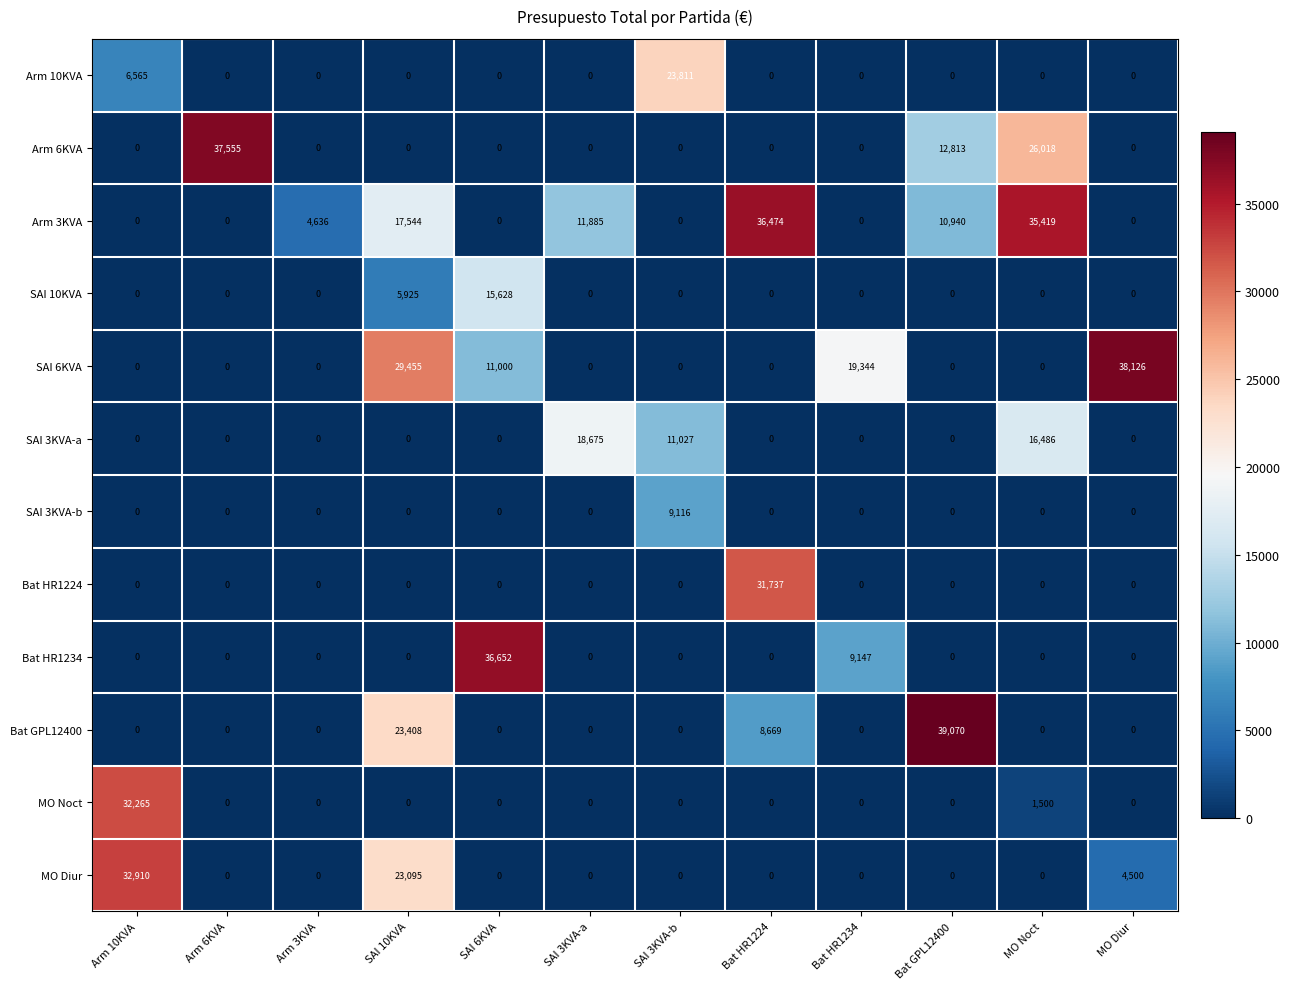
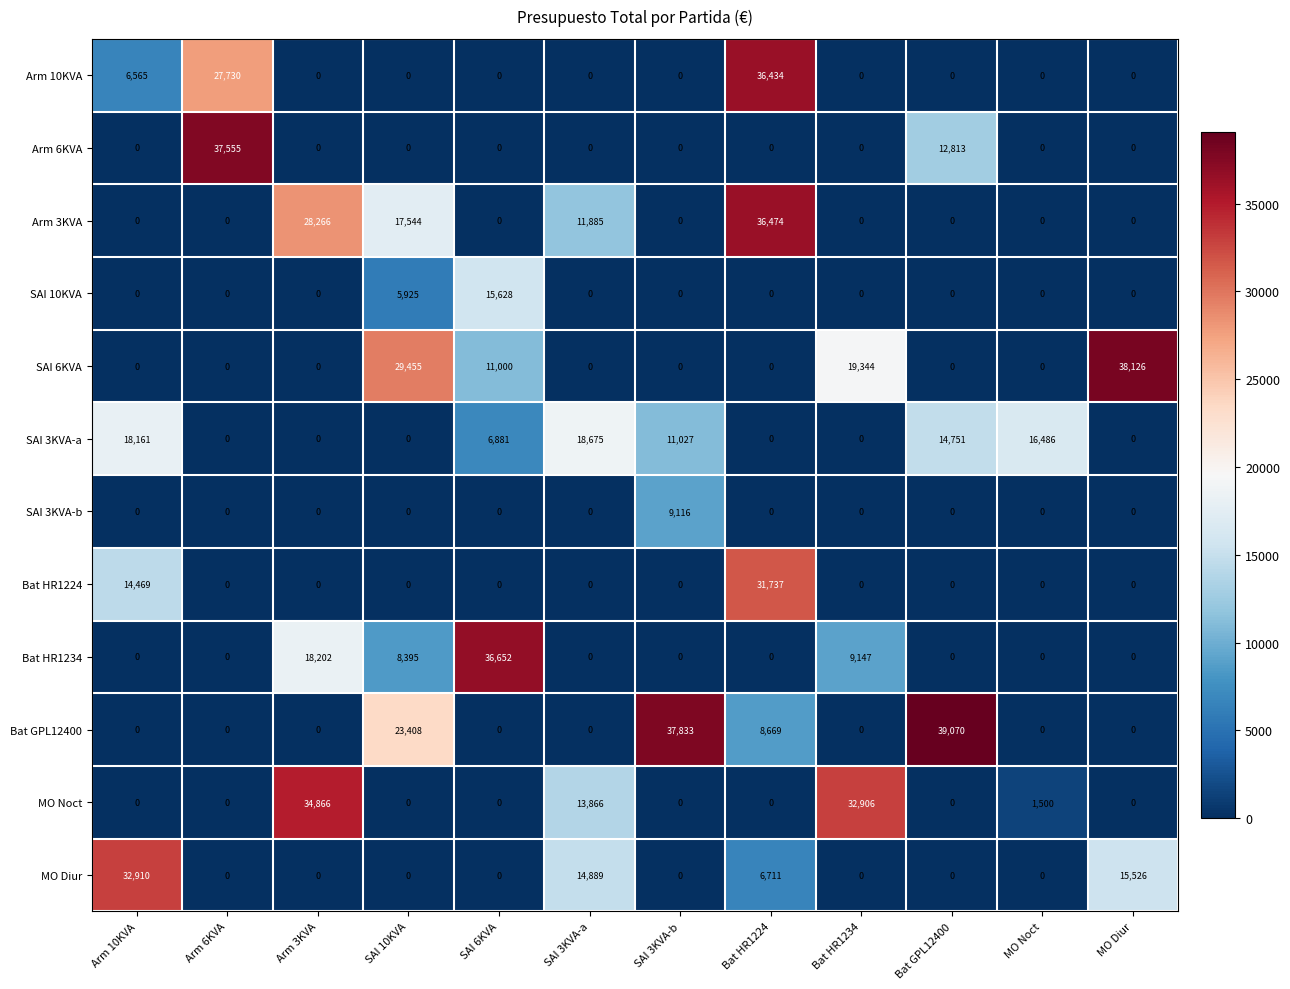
Arm 10KVA, Arm 6KVA: 0 -> 27,730
Arm 10KVA, SAI 3KVA-b: 23,811 -> 0
Arm 10KVA, Bat HR1224: 0 -> 36,434
Arm 6KVA, MO Noct: 26,018 -> 0
Arm 3KVA, Arm 3KVA: 4,636 -> 28,266
Arm 3KVA, Bat GPL12400: 10,940 -> 0
Arm 3KVA, MO Noct: 35,419 -> 0
SAI 3KVA-a, Arm 10KVA: 0 -> 18,161
SAI 3KVA-a, SAI 6KVA: 0 -> 6,881
SAI 3KVA-a, Bat GPL12400: 0 -> 14,751
Bat HR1224, Arm 10KVA: 0 -> 14,469
Bat HR1234, Arm 3KVA: 0 -> 18,202
Bat HR1234, SAI 10KVA: 0 -> 8,395
Bat GPL12400, SAI 3KVA-b: 0 -> 37,833
MO Noct, Arm 10KVA: 32,265 -> 0
MO Noct, Arm 3KVA: 0 -> 34,866
MO Noct, SAI 3KVA-a: 0 -> 13,866
MO Noct, Bat HR1234: 0 -> 32,906
MO Diur, SAI 10KVA: 23,095 -> 0
MO Diur, SAI 3KVA-a: 0 -> 14,889
MO Diur, Bat HR1224: 0 -> 6,711
MO Diur, MO Diur: 4,500 -> 15,526
